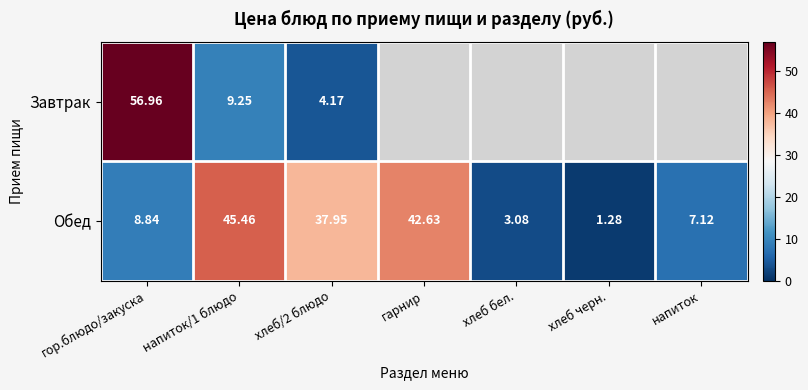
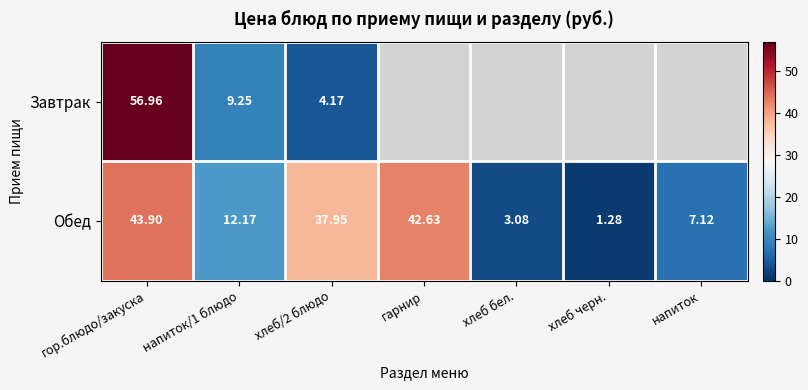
Обед, гор.блюдо/закуска: 8.84 -> 43.90
Обед, напиток/1 блюдо: 45.46 -> 12.17
